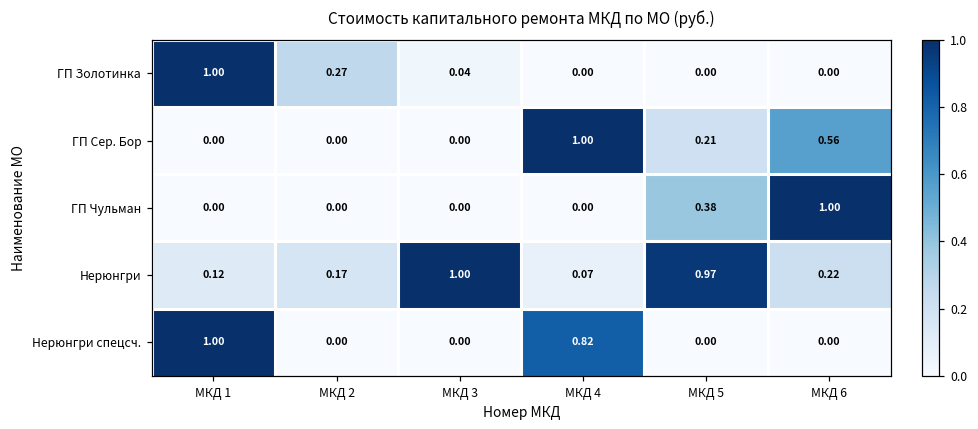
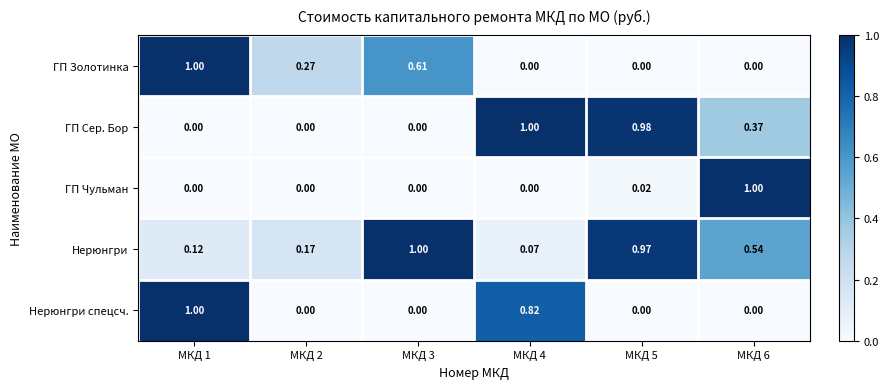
ГП Золотинка, МКД 3: 0.04 -> 0.61
ГП Сер. Бор, МКД 5: 0.21 -> 0.98
ГП Сер. Бор, МКД 6: 0.56 -> 0.37
ГП Чульман, МКД 5: 0.38 -> 0.02
Нерюнгри, МКД 6: 0.22 -> 0.54
